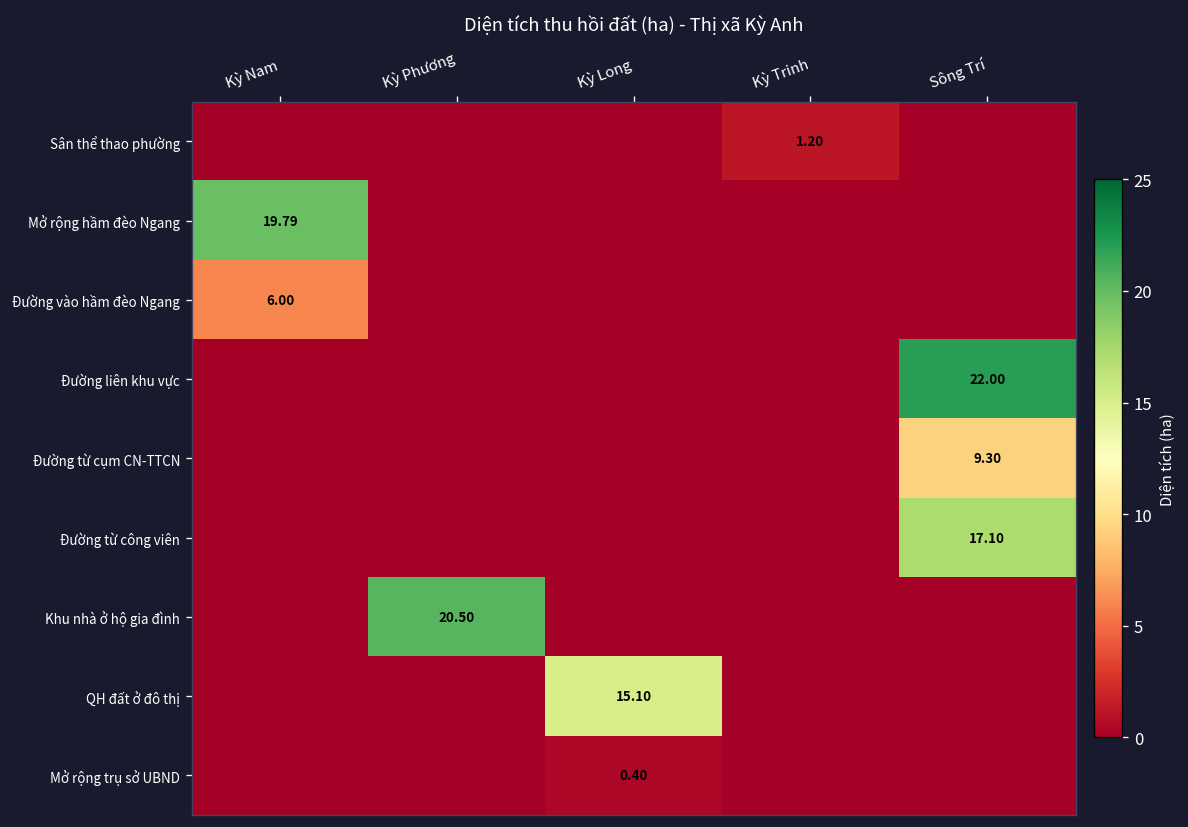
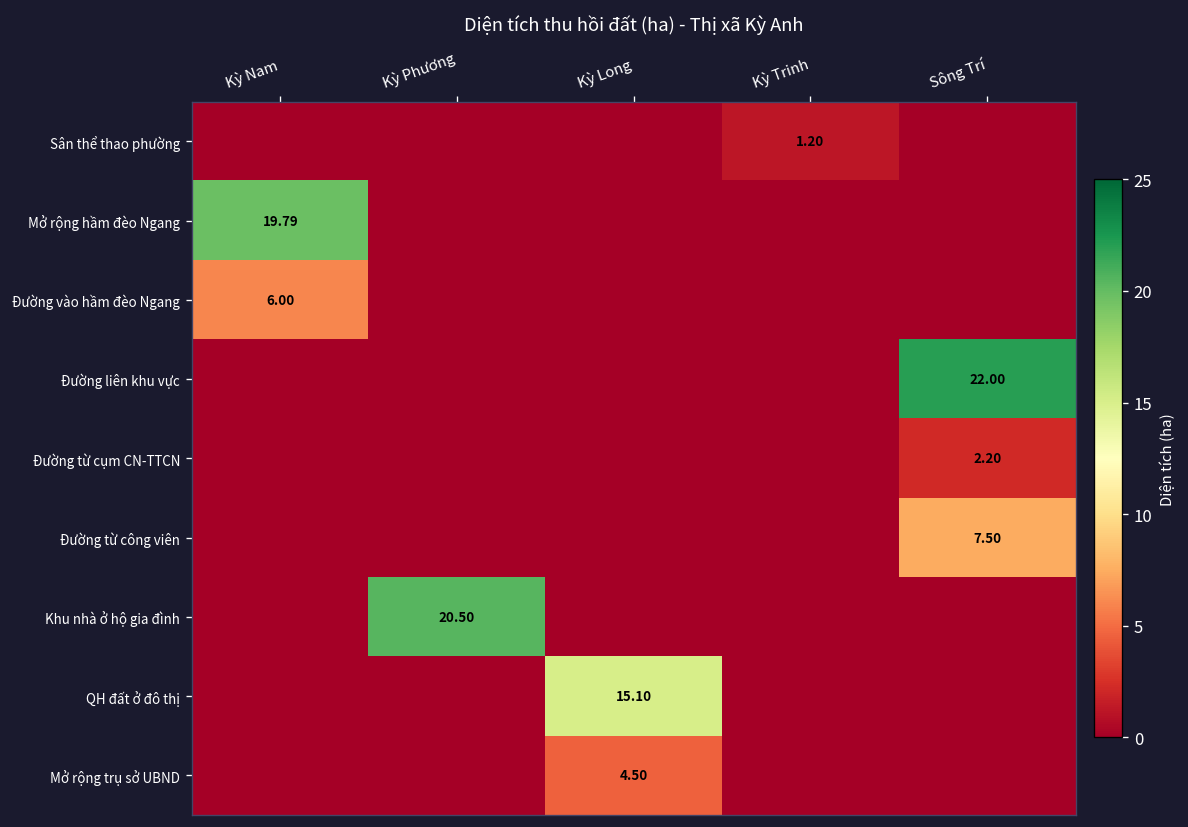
Đường từ cụm CN-TTCN, Sông Trí: 9.30 -> 2.20
Đường từ công viên, Sông Trí: 17.10 -> 7.50
Mở rộng trụ sở UBND, Kỳ Long: 0.40 -> 4.50
